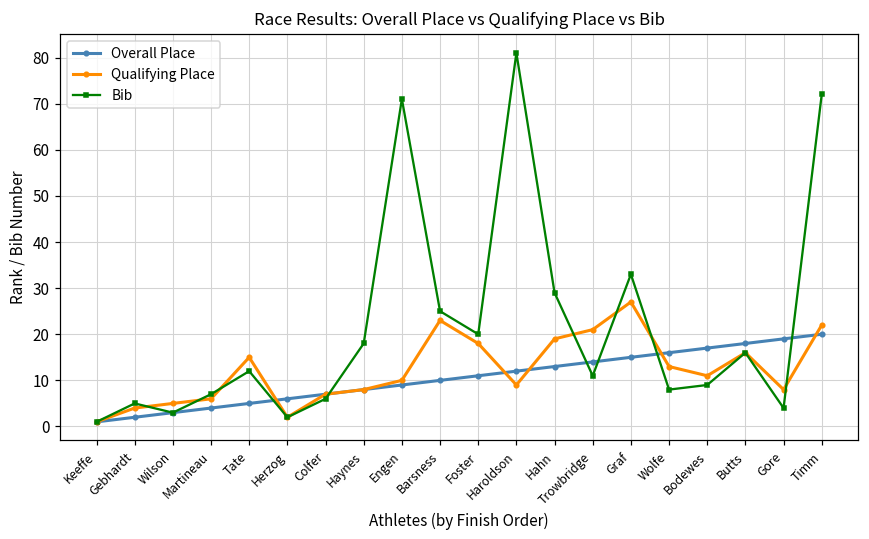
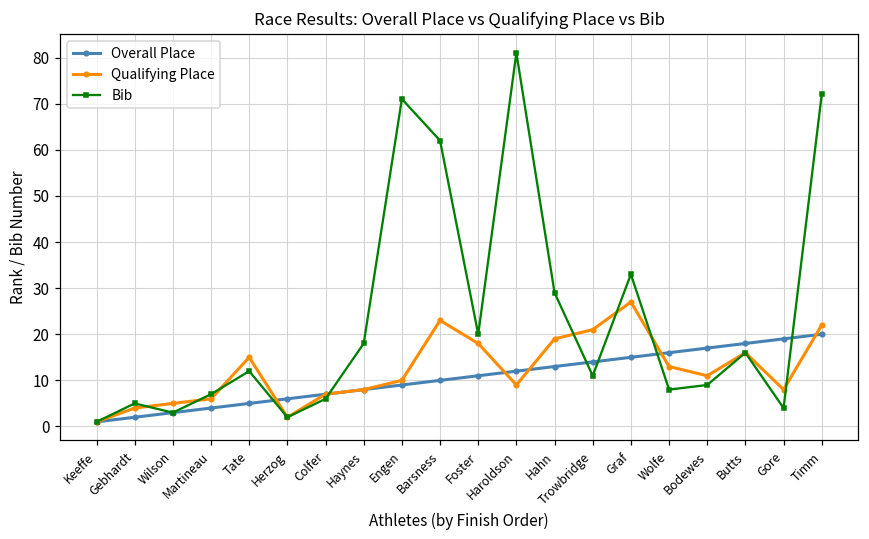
Bib, Barsness: 25 -> 62
